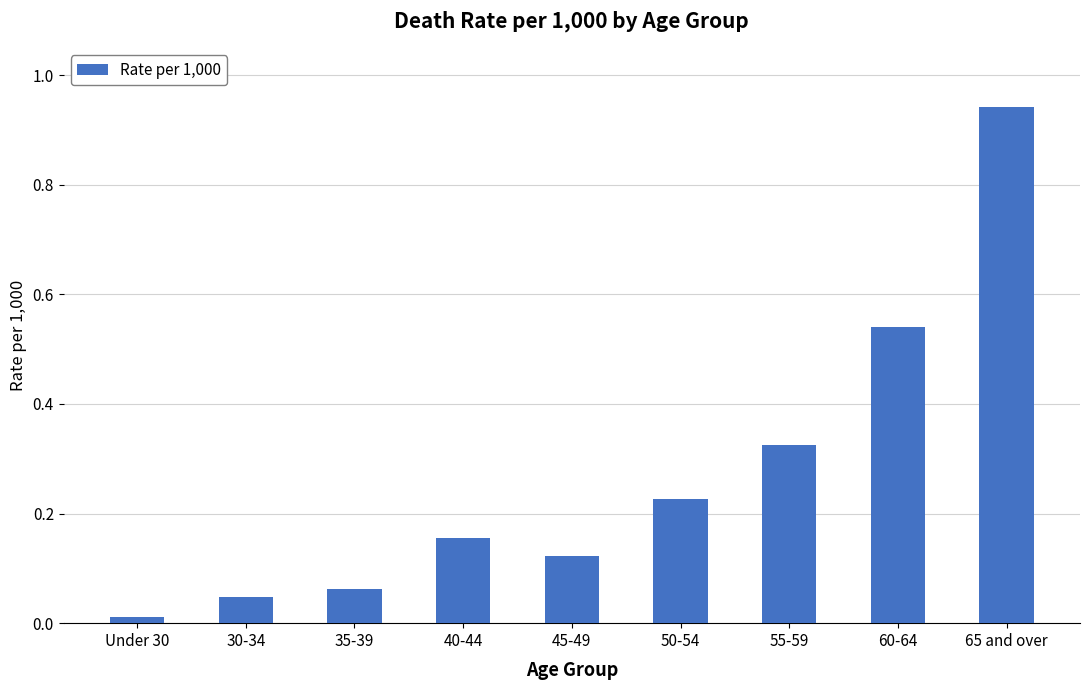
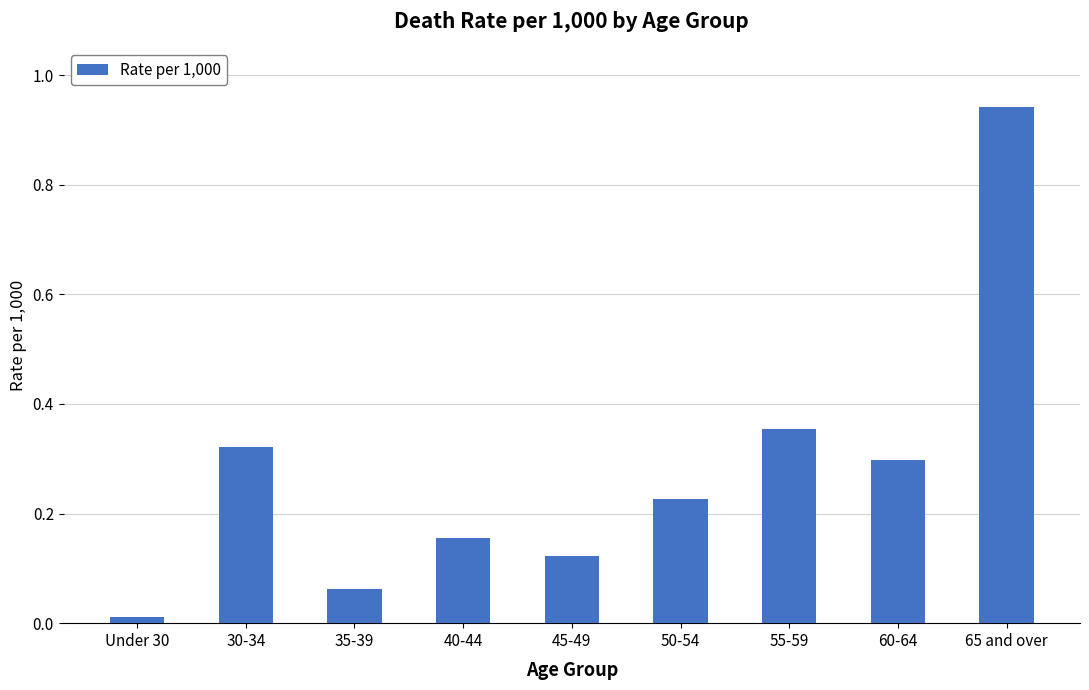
30-34: 0.05 -> 0.32
55-59: 0.33 -> 0.35
60-64: 0.54 -> 0.30
